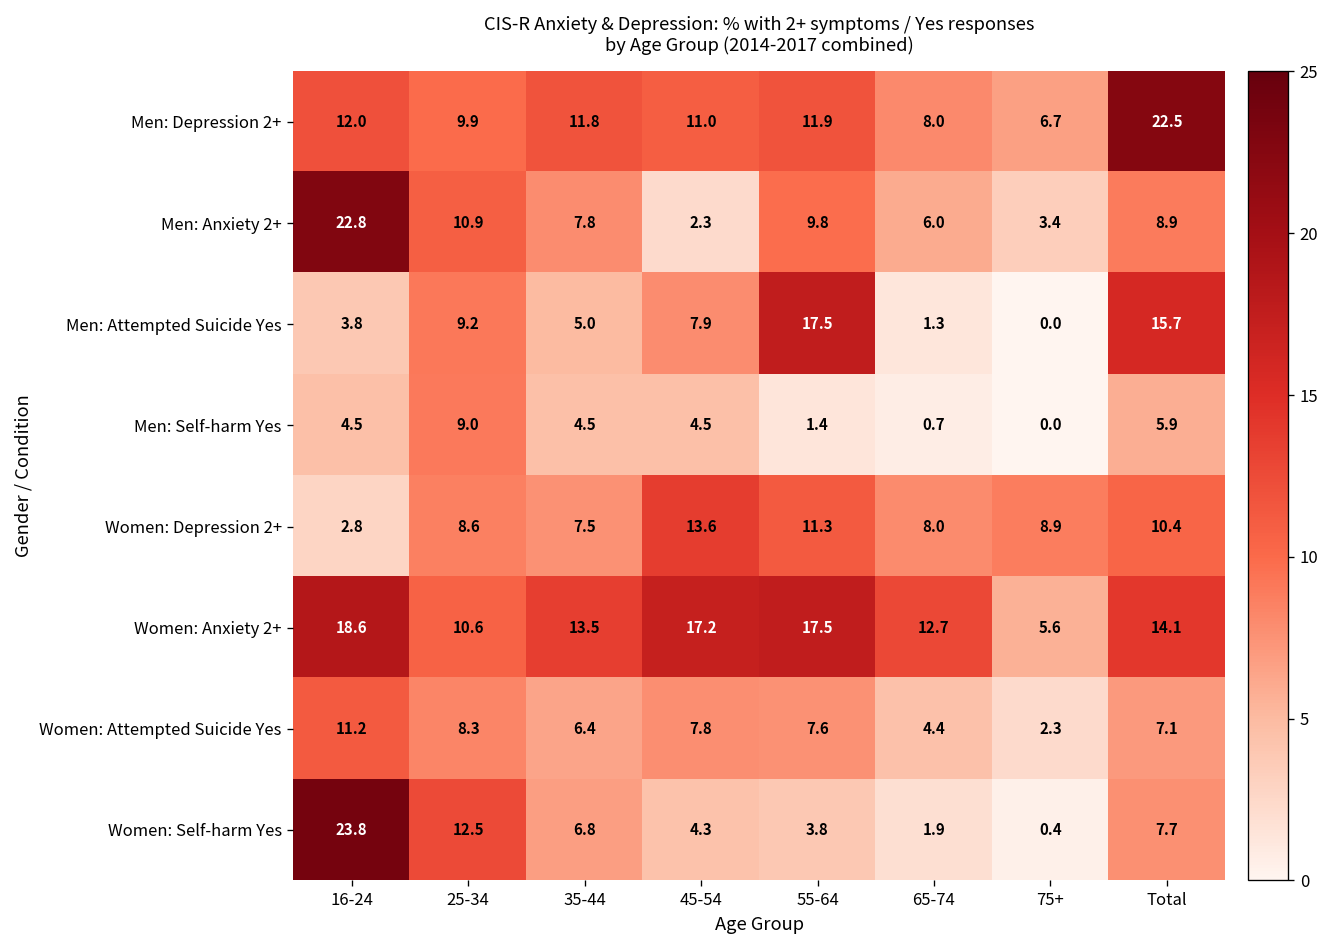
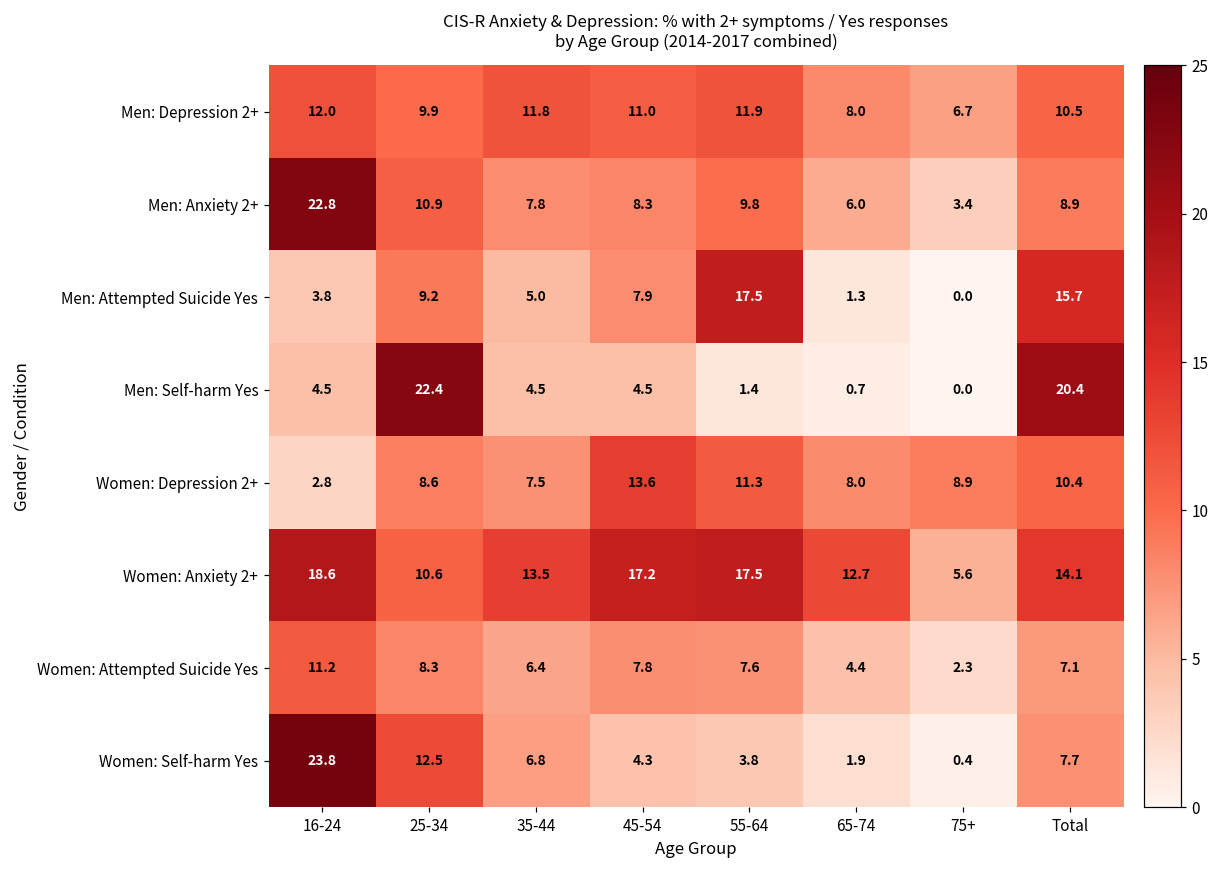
Men: Depression 2+, Total: 22.5 -> 10.5
Men: Anxiety 2+, 45-54: 2.3 -> 8.3
Men: Self-harm Yes, 25-34: 9.0 -> 22.4
Men: Self-harm Yes, Total: 5.9 -> 20.4
